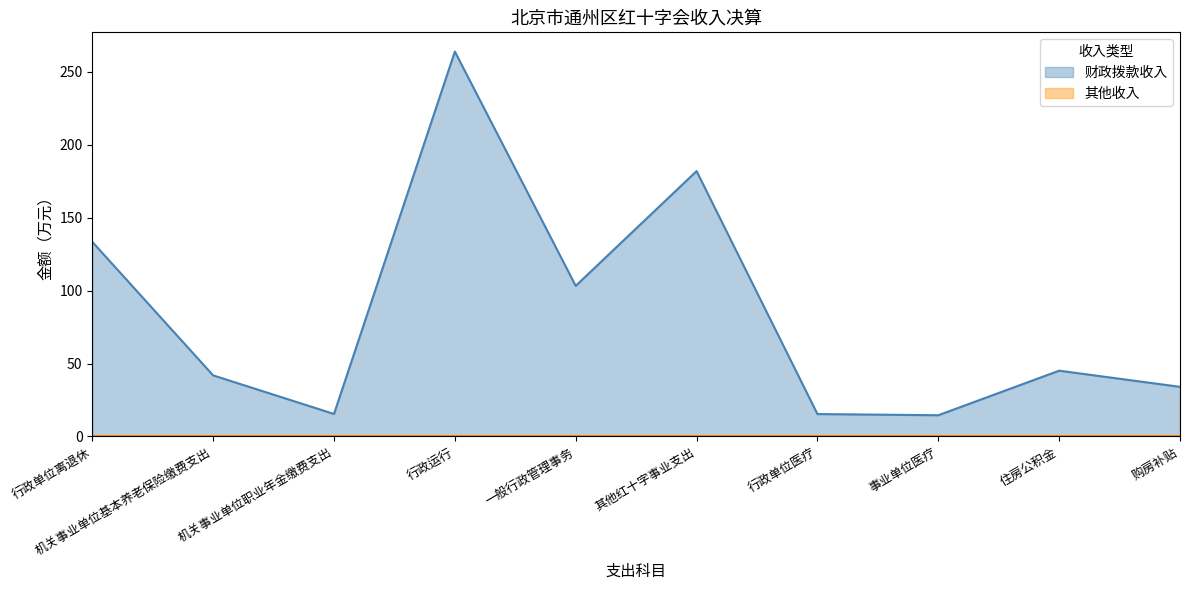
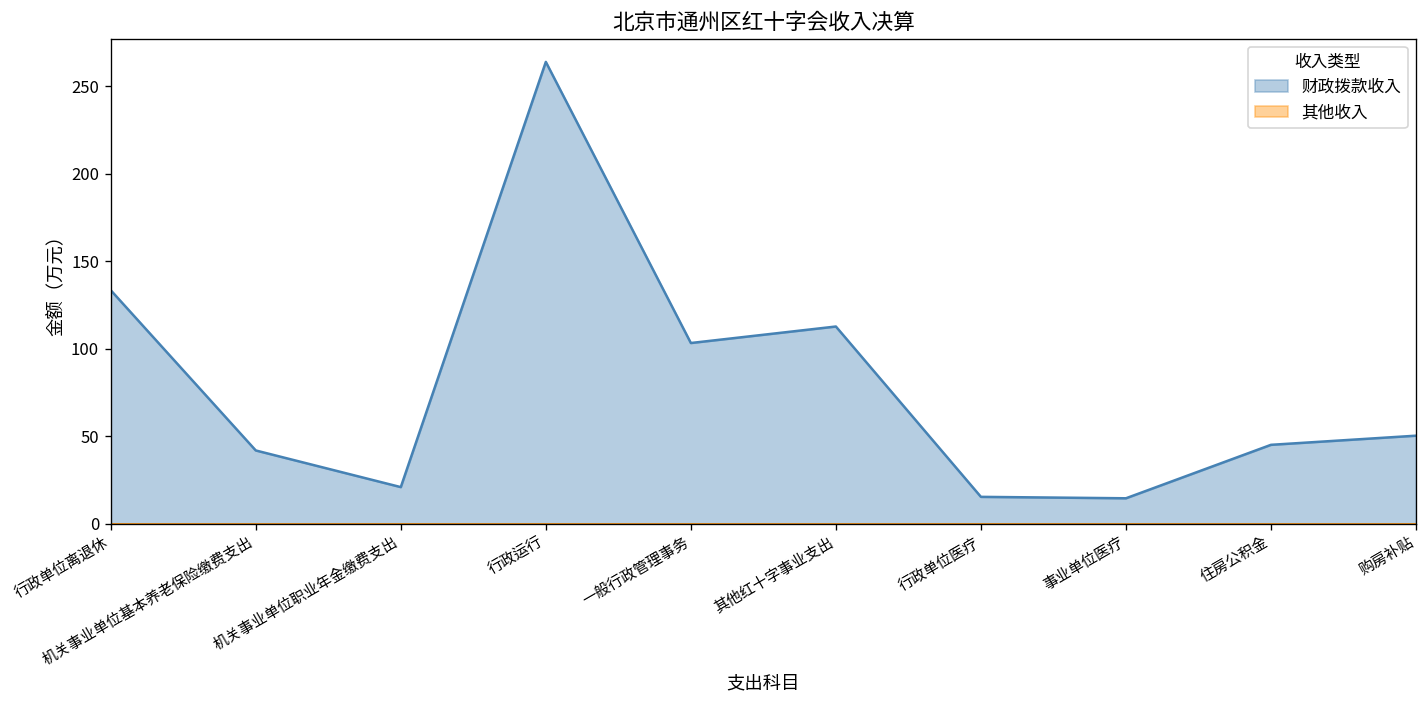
财政拨款收入, 机关事业单位职业年金缴费支出: 15 -> 21
财政拨款收入, 其他红十字事业支出: 182 -> 113
财政拨款收入, 购房补贴: 34 -> 50
